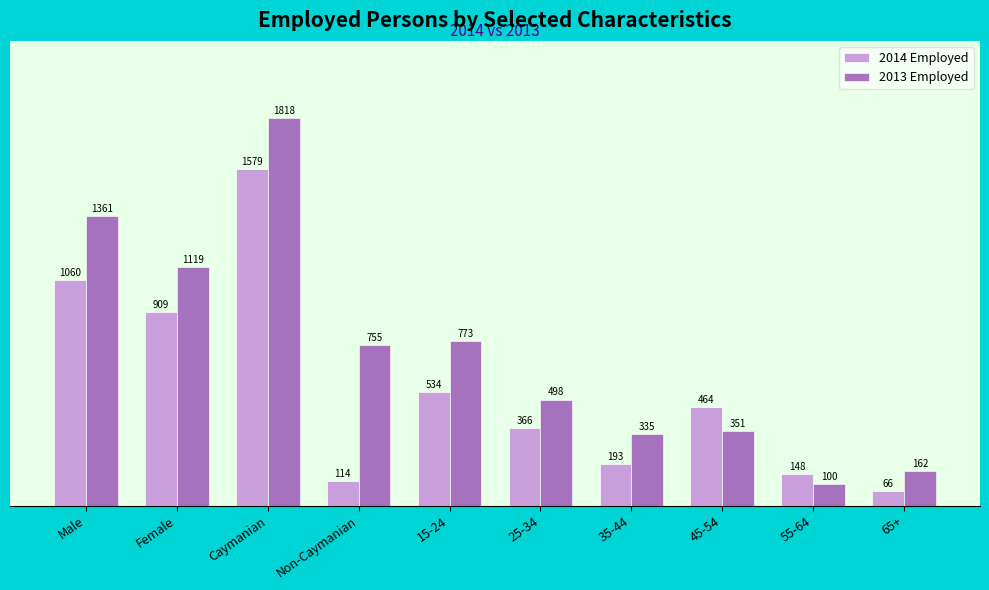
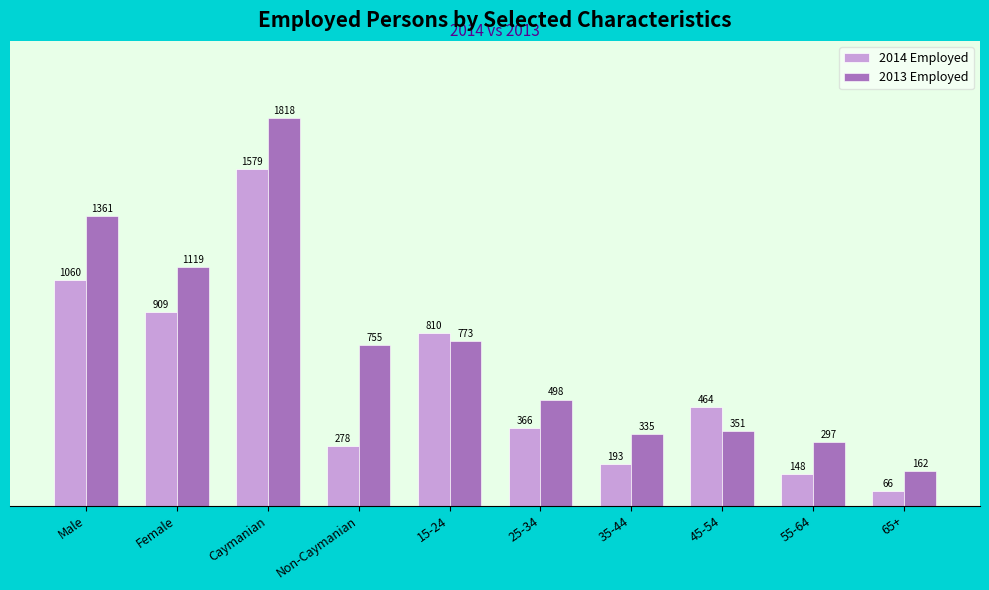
2014 Employed, Non-Caymanian: 114 -> 278
2014 Employed, 15-24: 534 -> 810
2013 Employed, 55-64: 100 -> 297
